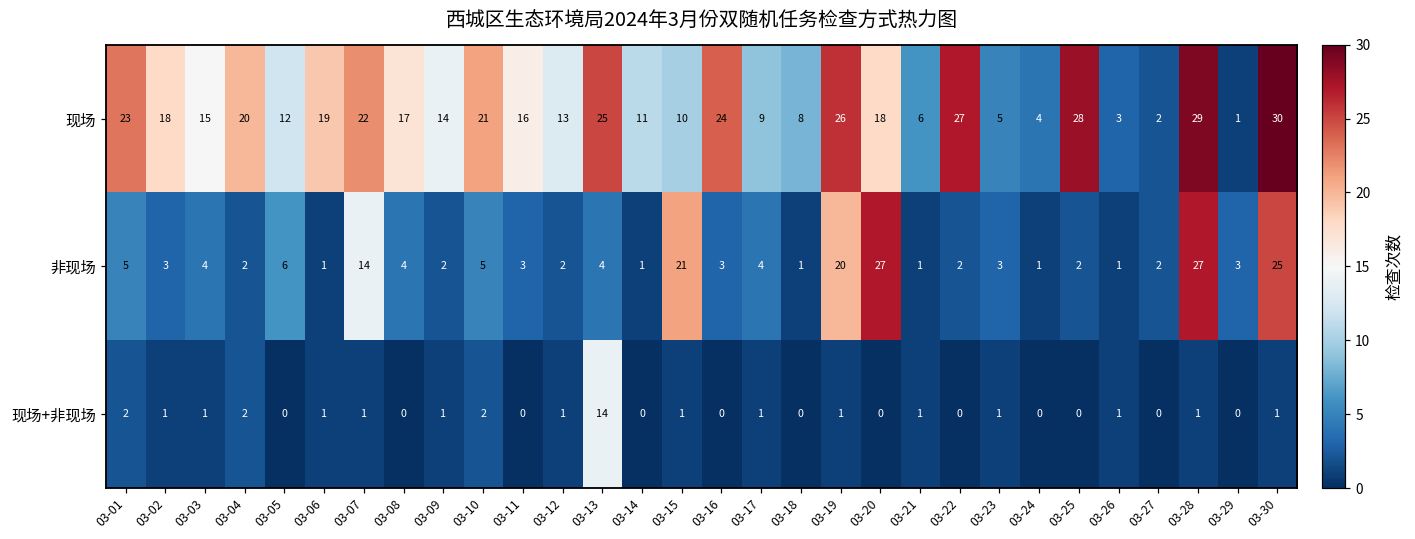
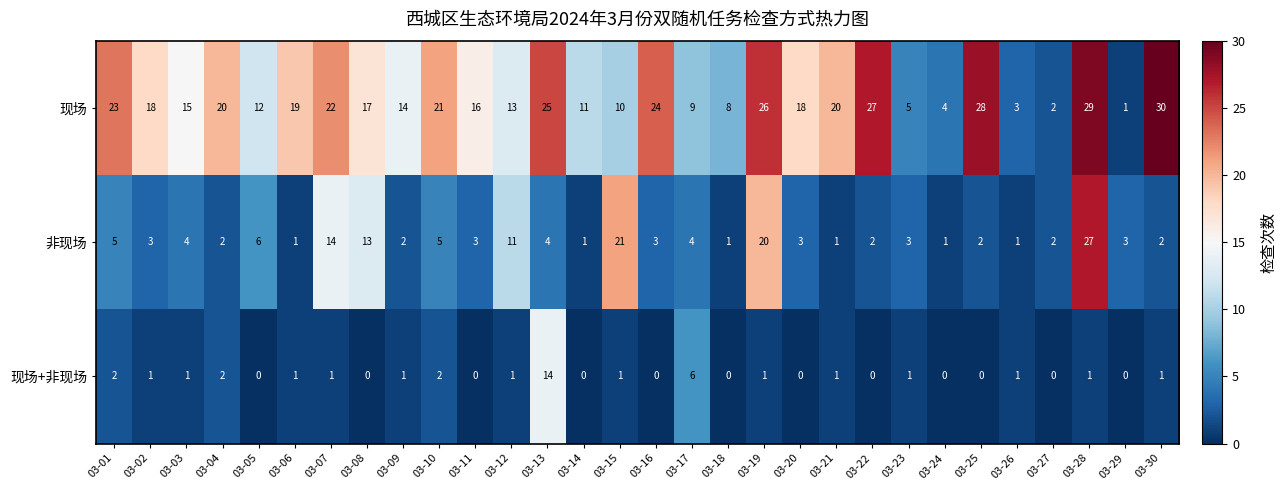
现场, 03-21: 6 -> 20
非现场, 03-08: 4 -> 13
非现场, 03-12: 2 -> 11
非现场, 03-20: 27 -> 3
非现场, 03-30: 25 -> 2
现场+非现场, 03-17: 1 -> 6
